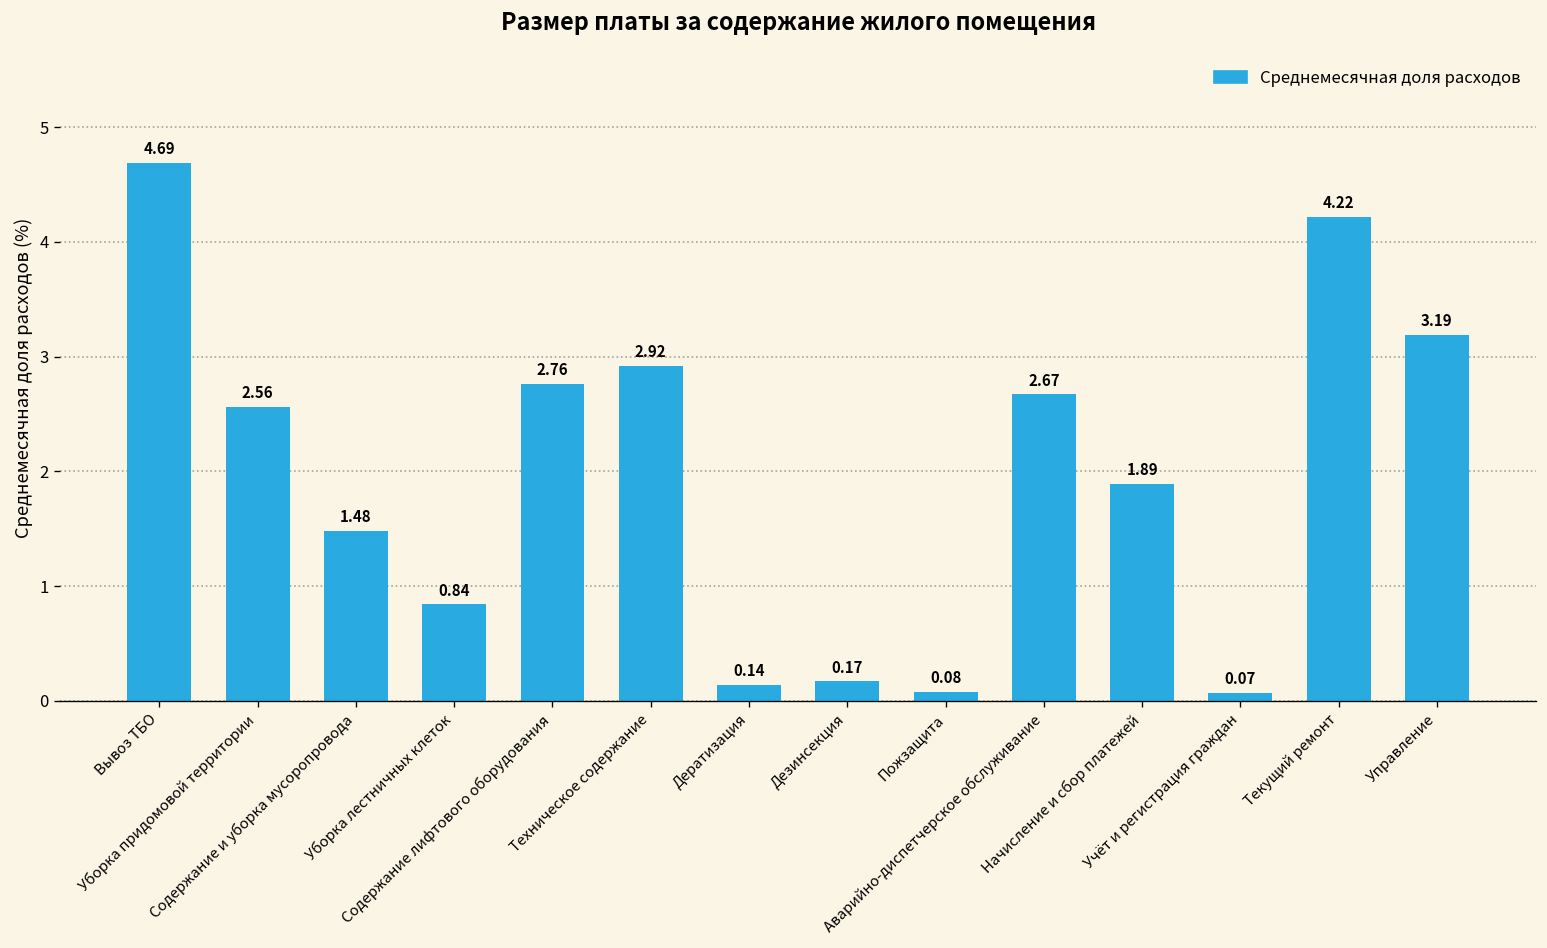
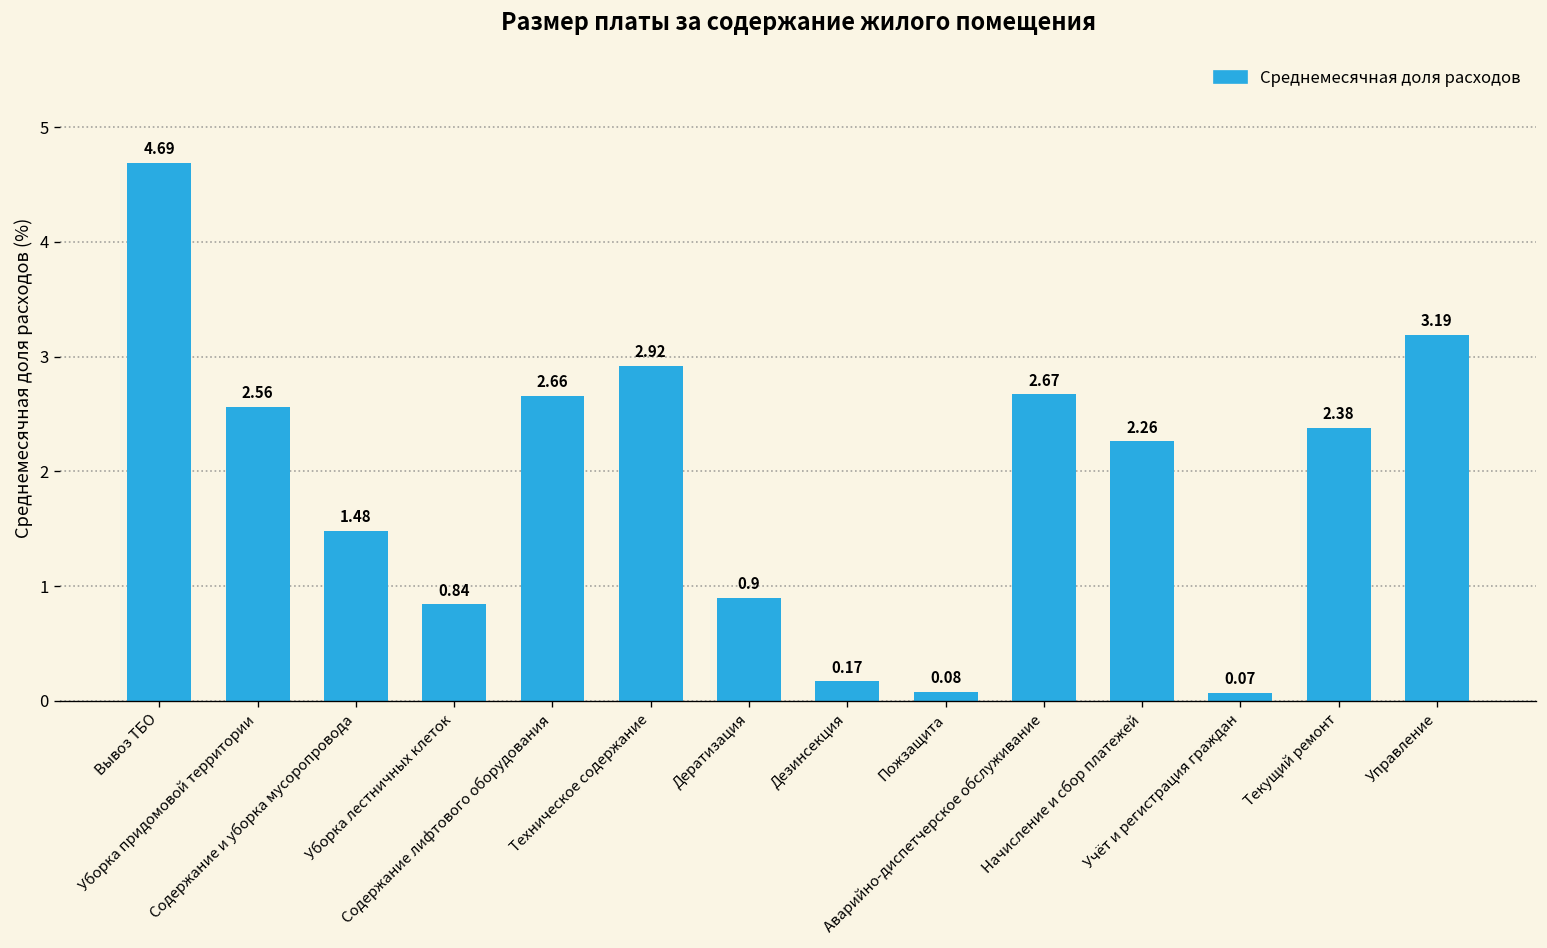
Содержание лифтового оборудования: 2.76 -> 2.66
Дератизация: 0.14 -> 0.9
Начисление и сбор платежей: 1.89 -> 2.26
Текущий ремонт: 4.22 -> 2.38
